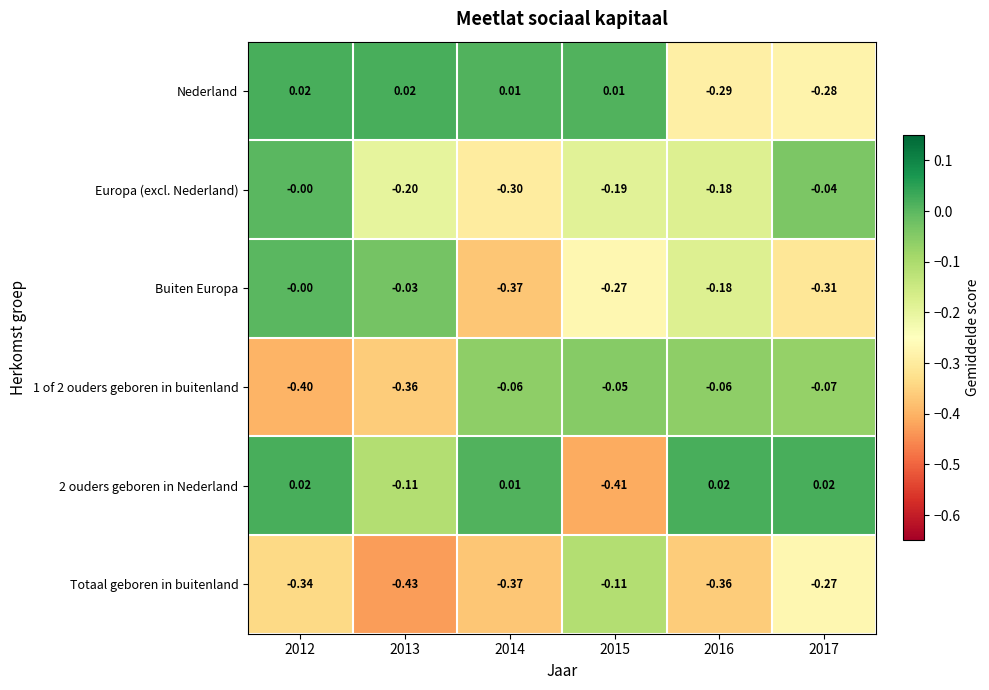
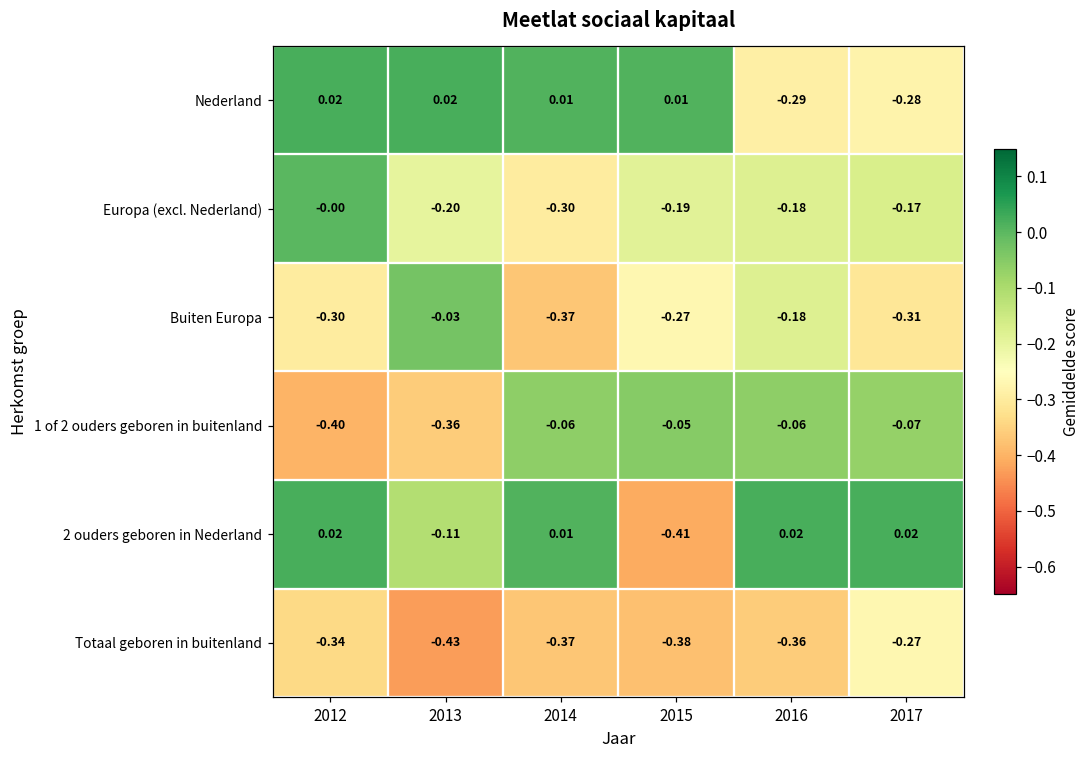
Europa (excl. Nederland), 2017: -0.04 -> -0.17
Buiten Europa, 2012: -0.00 -> -0.30
Totaal geboren in buitenland, 2015: -0.11 -> -0.38
